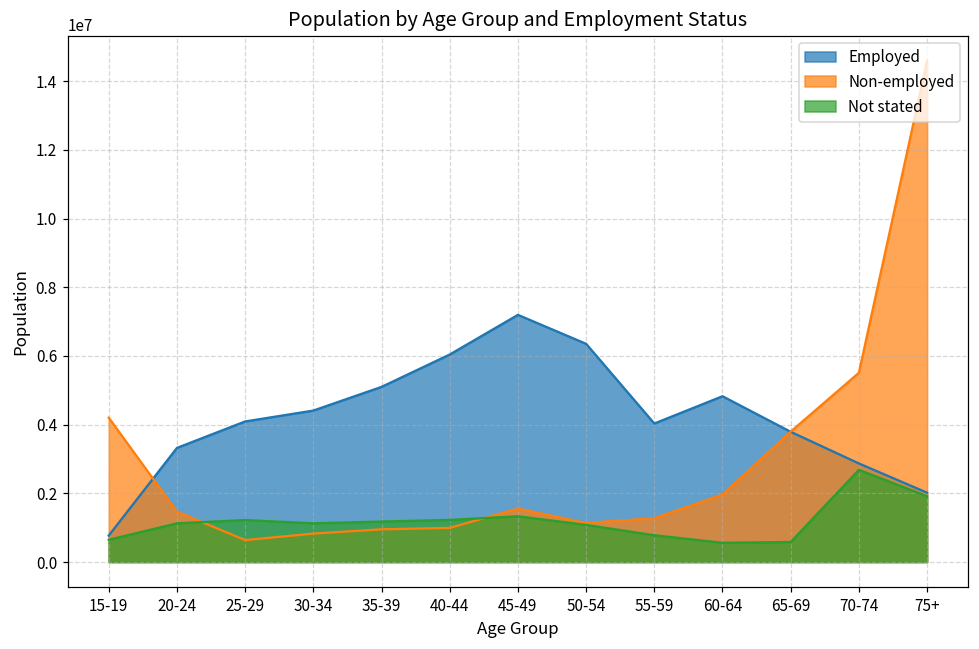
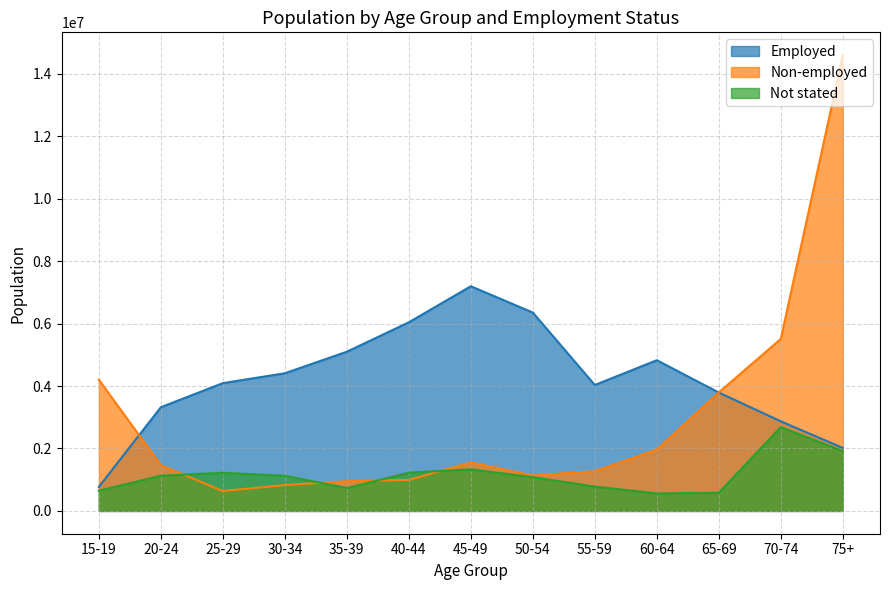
Not stated, 35-39: 1200000 -> 700000
